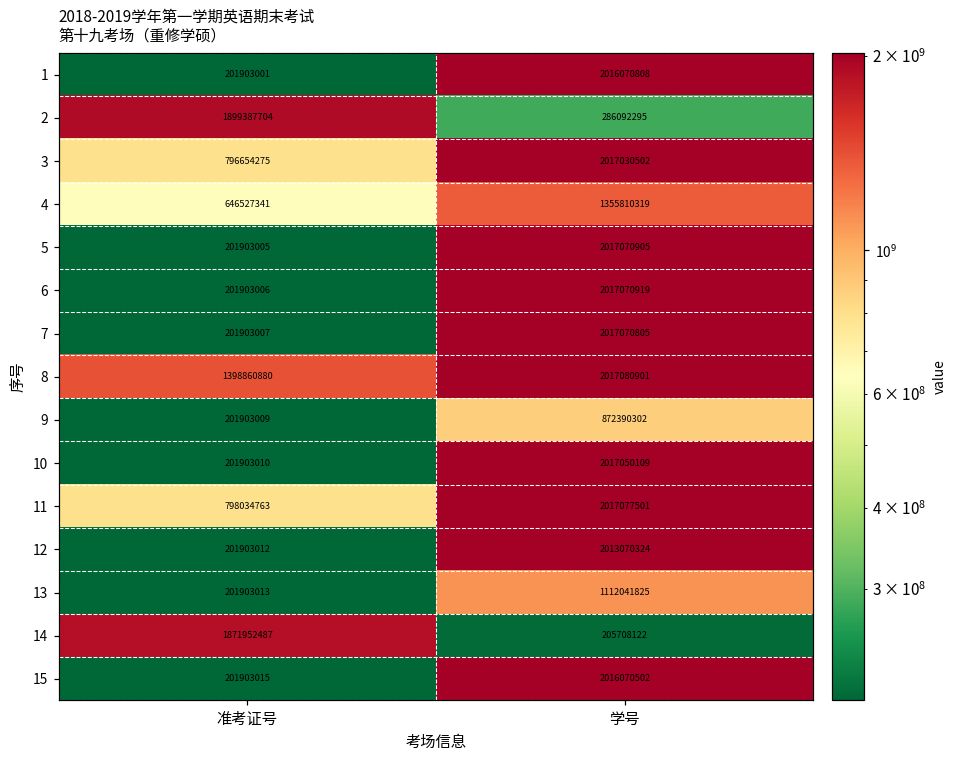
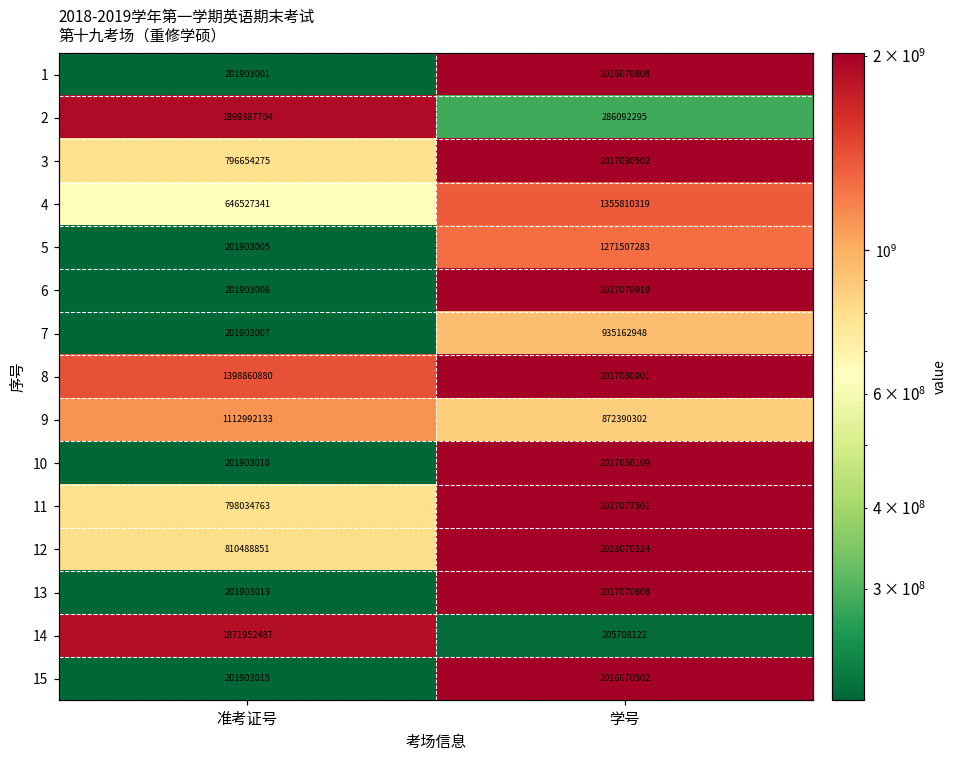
5, 学号: 2017070905 -> 1271507283
7, 学号: 2017070805 -> 935162948
9, 准考证号: 201903009 -> 1112992133
12, 准考证号: 201903012 -> 810488851
13, 学号: 1112041825 -> 2017070808
